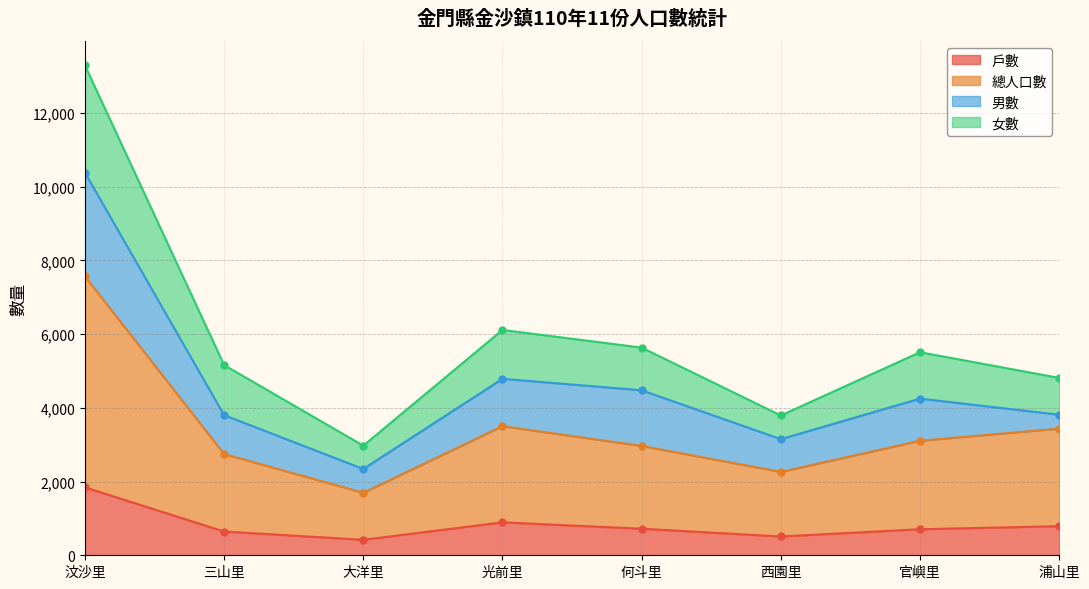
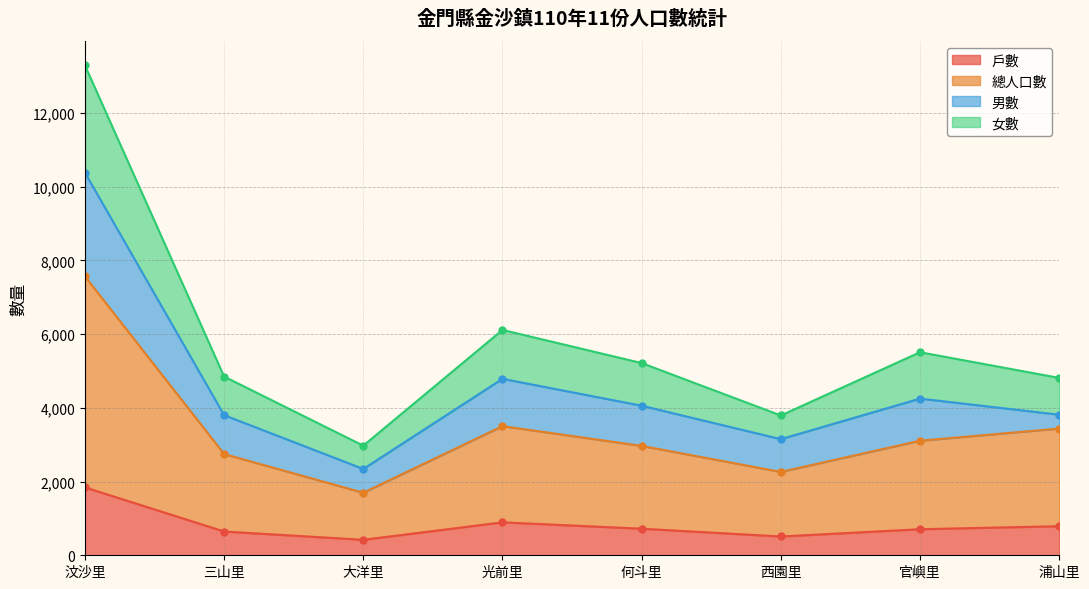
女數, 三山里: 1,400 -> 1,000
男數, 何斗里: 1,500 -> 1,100
